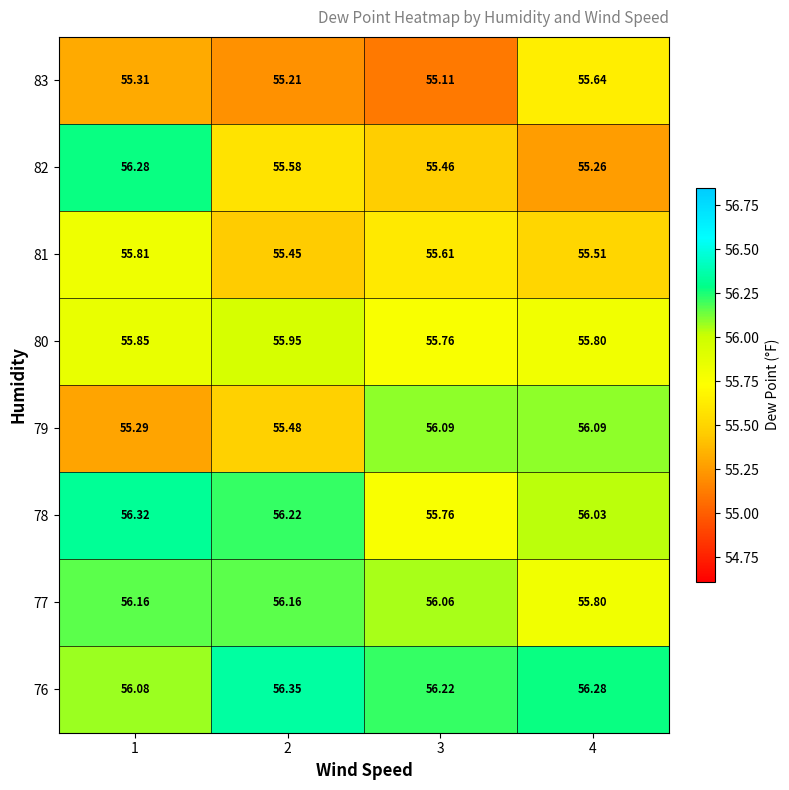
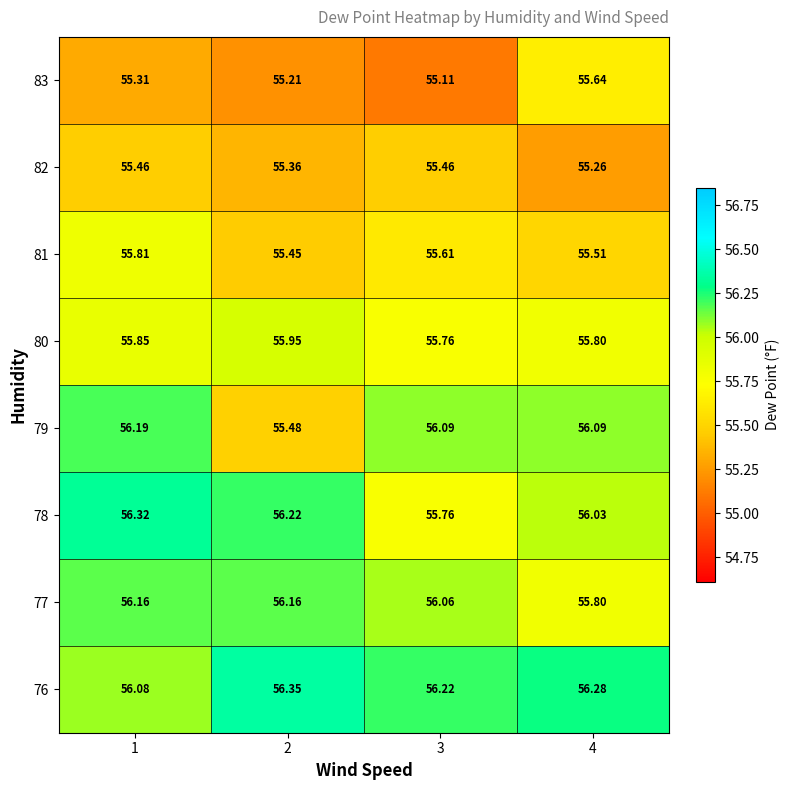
82, 1: 56.28 -> 55.46
82, 2: 55.58 -> 55.36
79, 1: 55.29 -> 56.19
